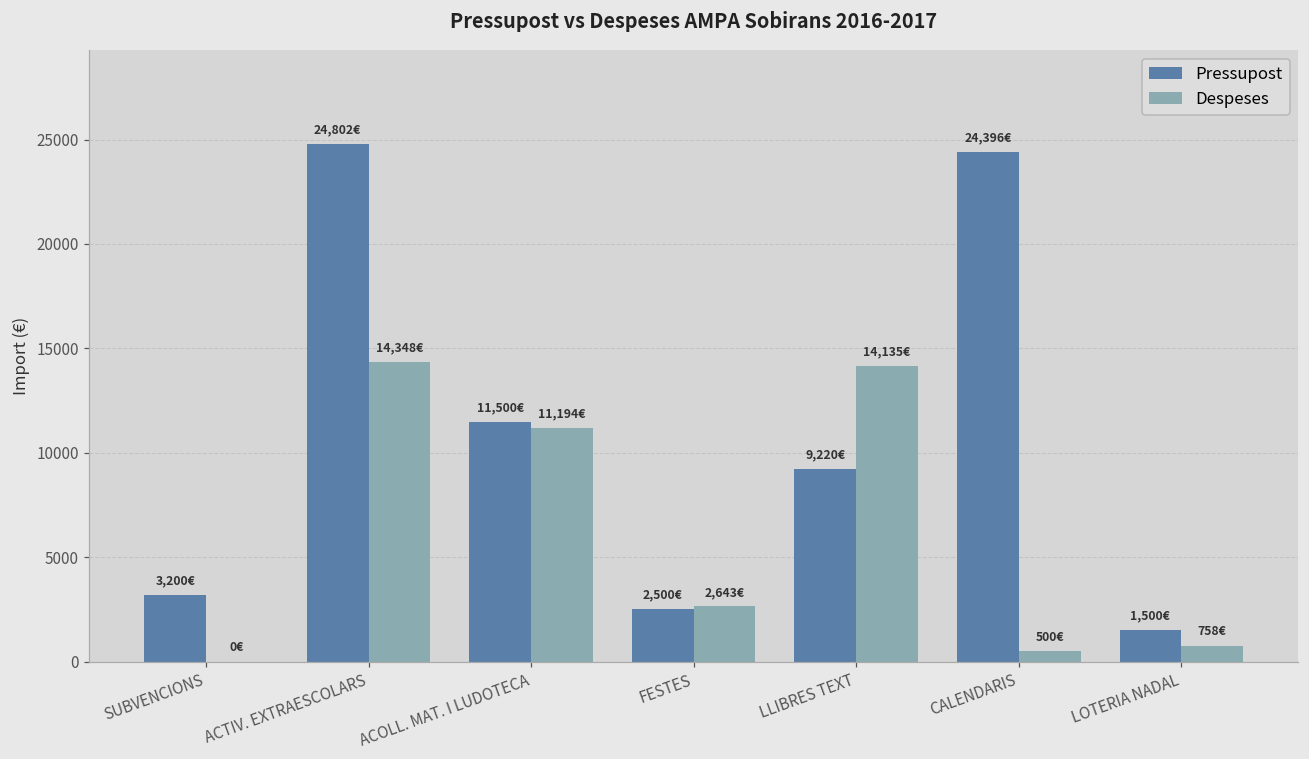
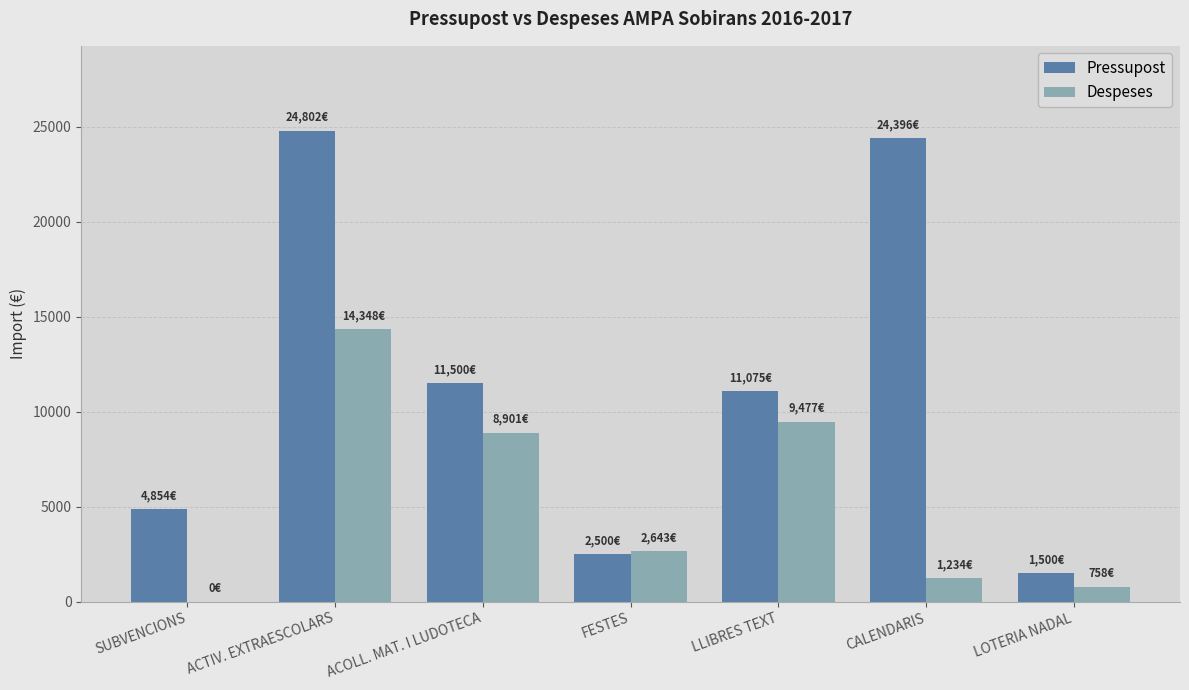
Pressupost, SUBVENCIONS: 3,200€ -> 4,854€
Despeses, ACOLL. MAT. I LUDOTECA: 11,194€ -> 8,901€
Pressupost, LLIBRES TEXT: 9,220€ -> 11,075€
Despeses, LLIBRES TEXT: 14,135€ -> 9,477€
Despeses, CALENDARIS: 500€ -> 1,234€
